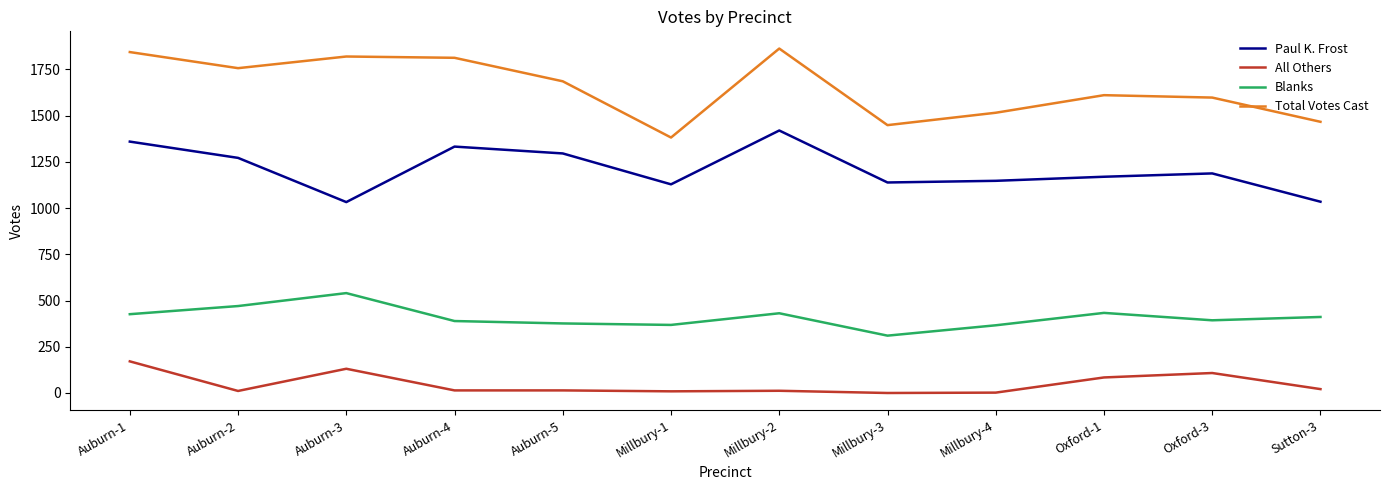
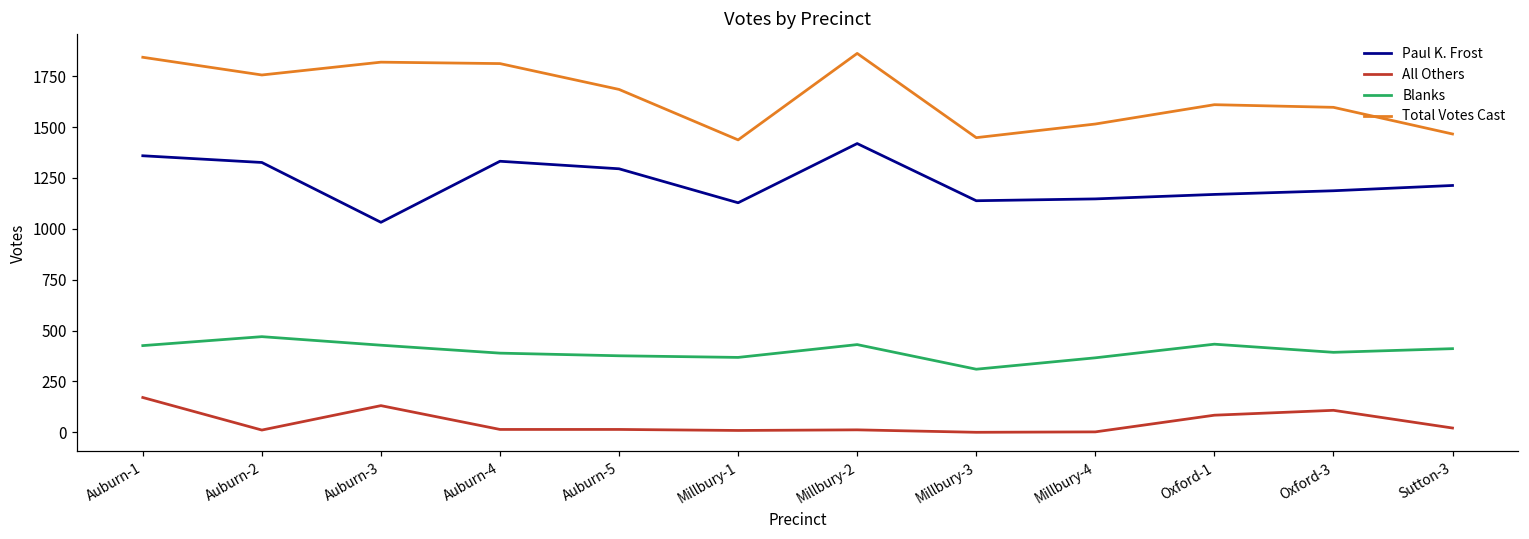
Paul K. Frost, Auburn-2: 1270 -> 1330
Blanks, Auburn-3: 540 -> 430
Total Votes Cast, Millbury-1: 1380 -> 1440
Paul K. Frost, Sutton-3: 1030 -> 1210
